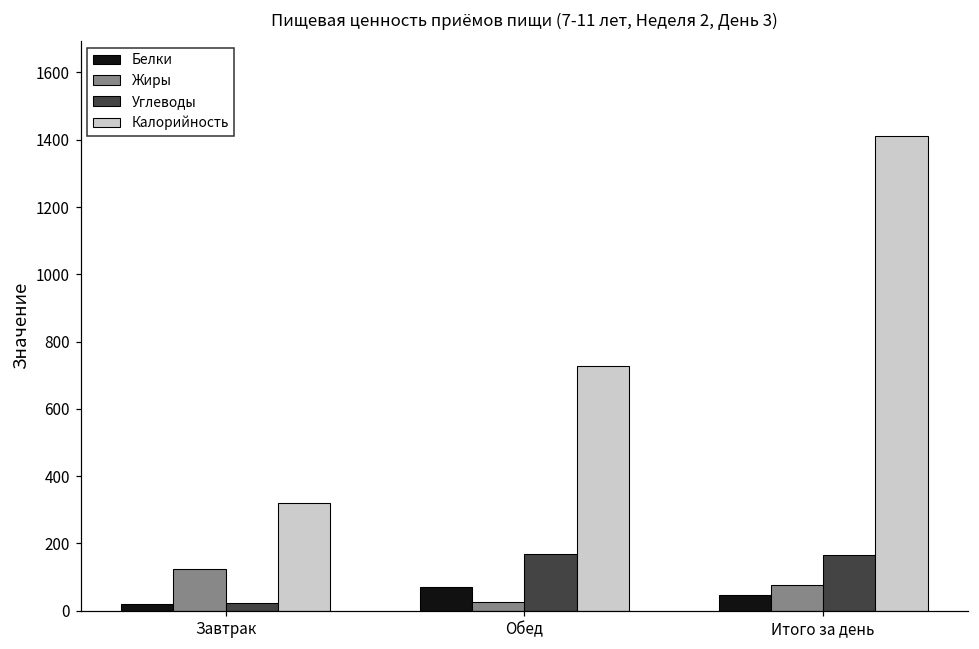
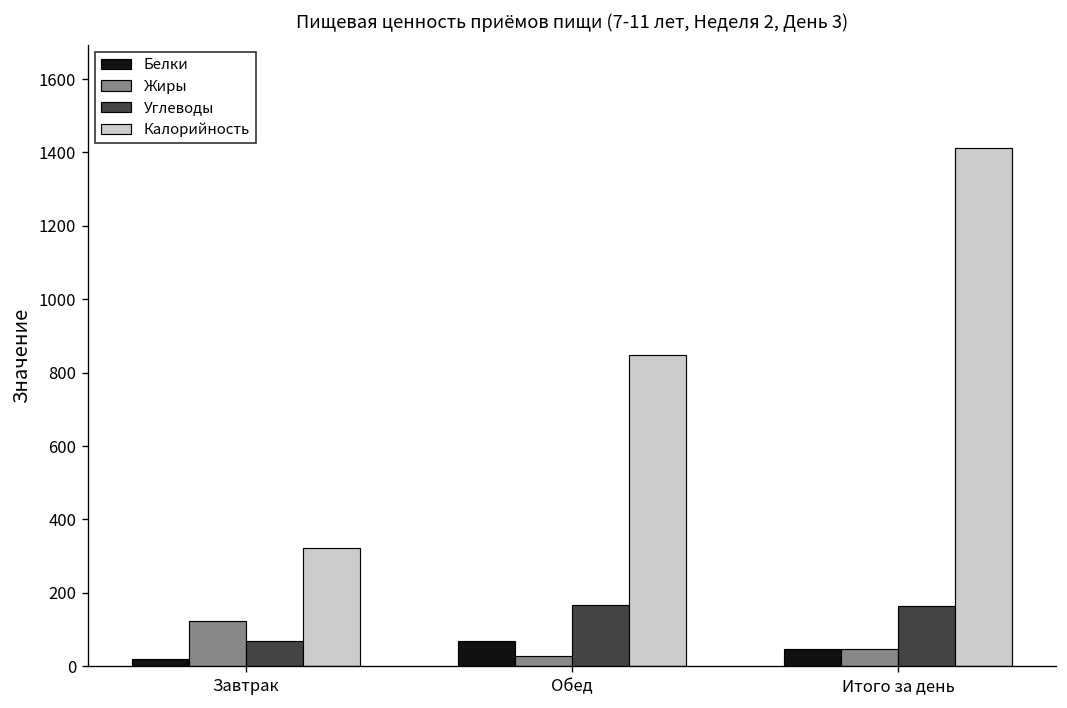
Углеводы, Завтрак: 20 -> 70
Калорийность, Обед: 730 -> 850
Жиры, Итого за день: 80 -> 50
